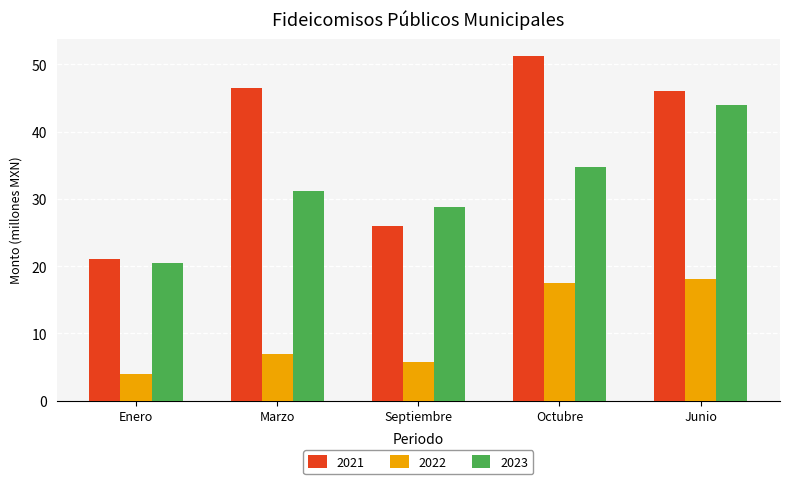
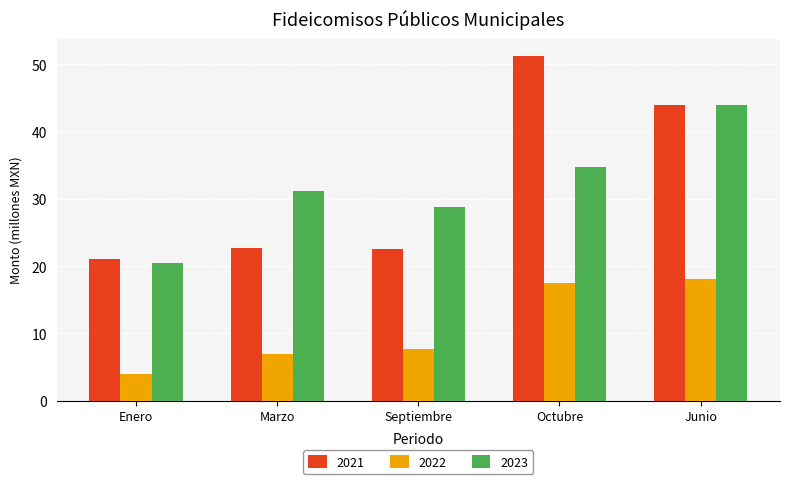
2021, Marzo: 47 -> 23
2021, Septiembre: 26 -> 23
2022, Septiembre: 6 -> 8
2021, Junio: 46 -> 44
